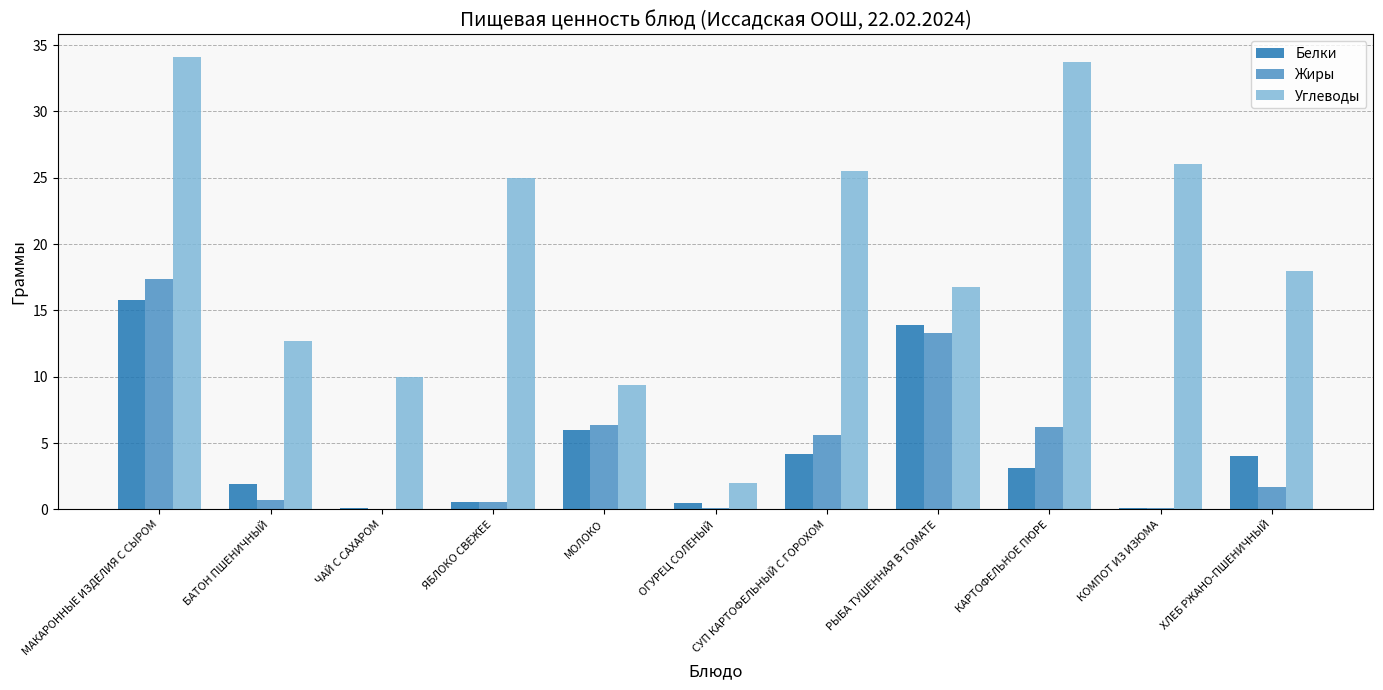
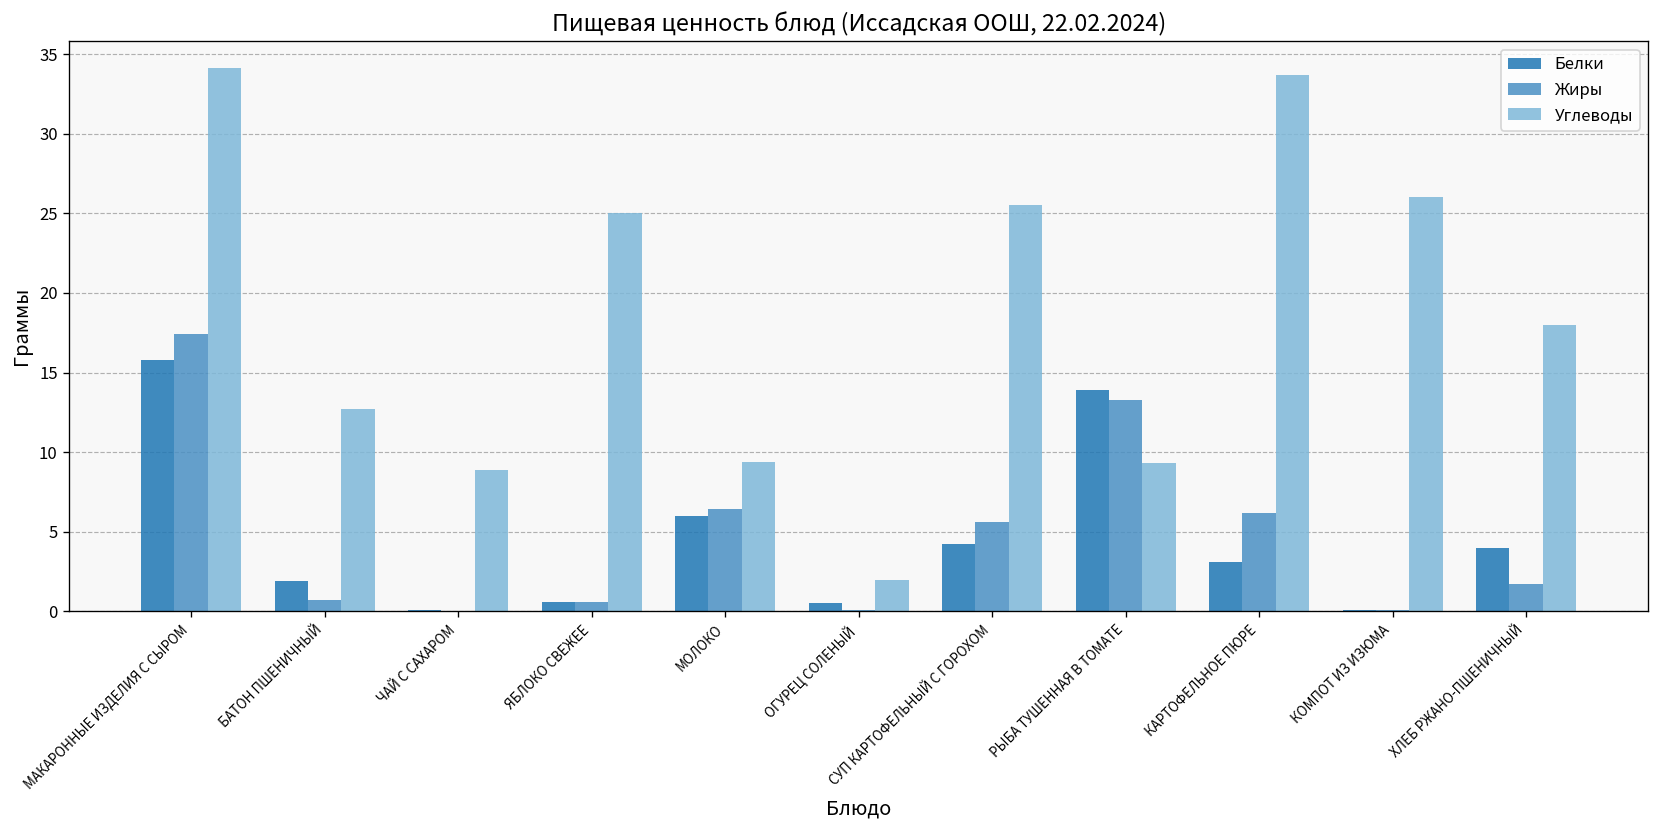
Углеводы, ЧАЙ С САХАРОМ: 10.0 -> 8.9
Углеводы, РЫБА ТУШЕННАЯ В ТОМАТЕ: 16.8 -> 9.3
